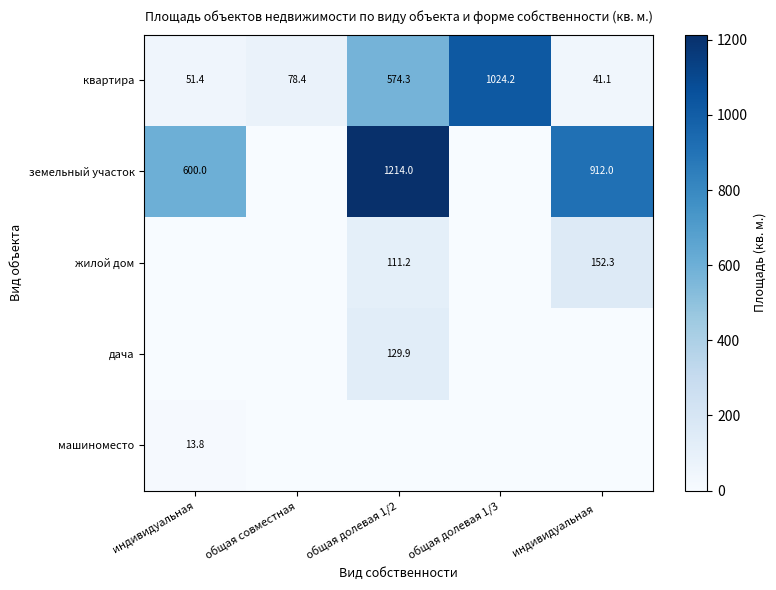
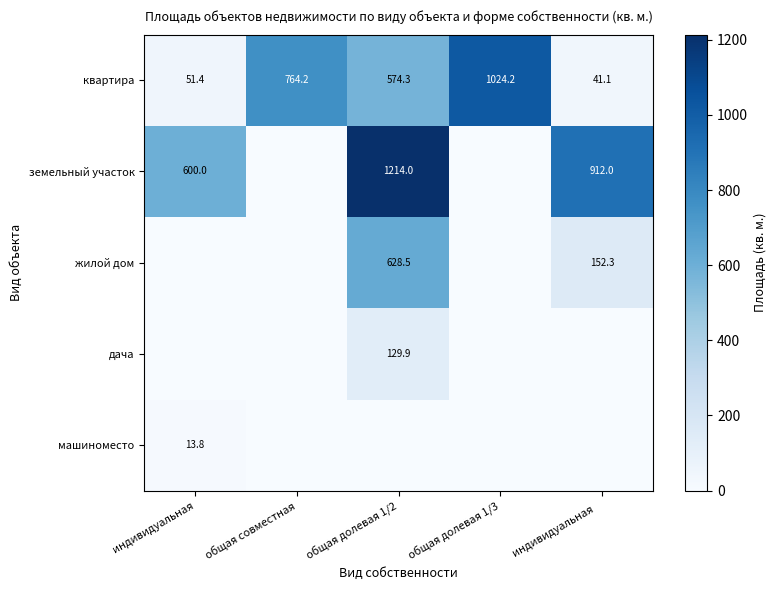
квартира, общая совместная: 78.4 -> 764.2
жилой дом, общая долевая 1/2: 111.2 -> 628.5
